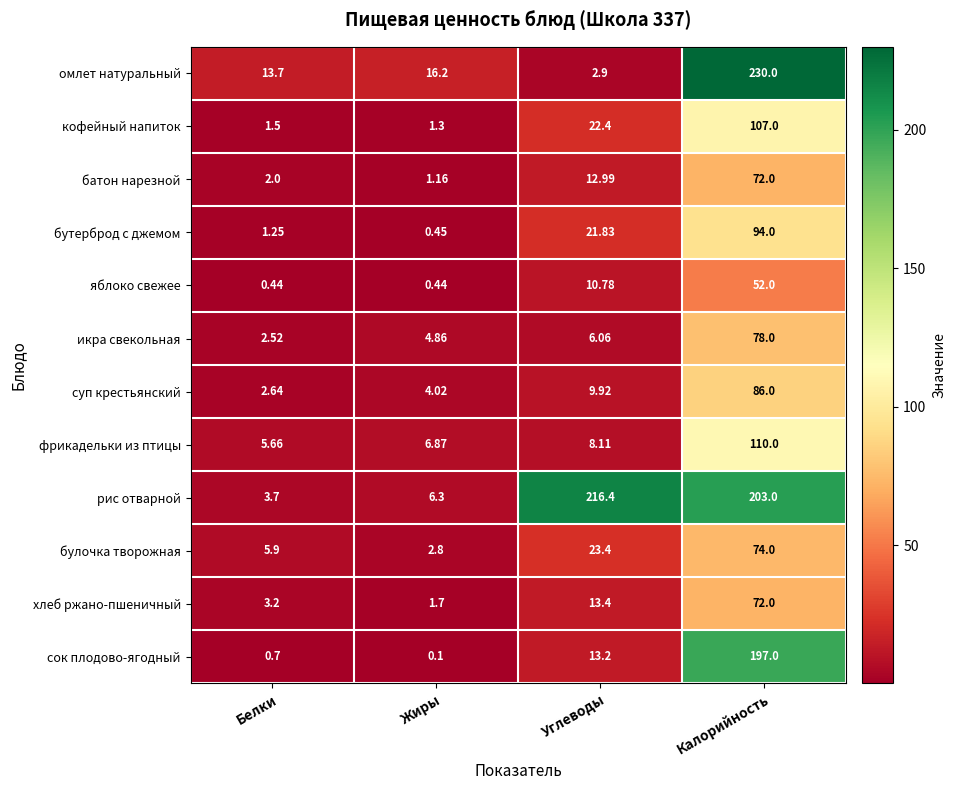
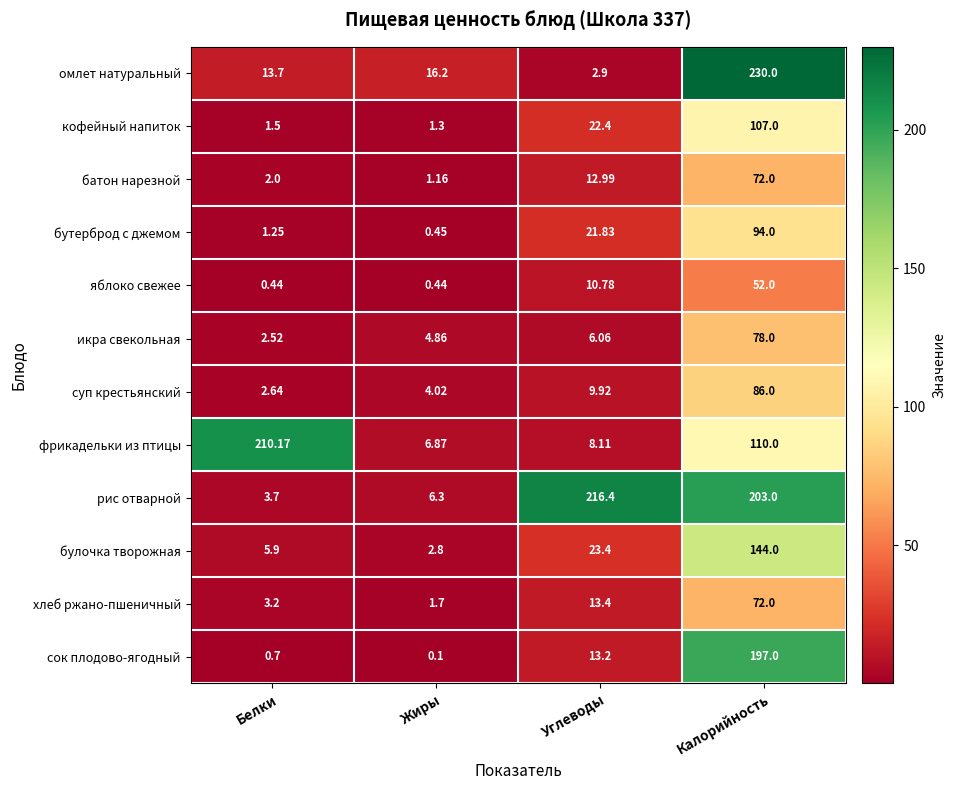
фрикадельки из птицы, Белки: 5.66 -> 210.17
булочка творожная, Калорийность: 74.0 -> 144.0
